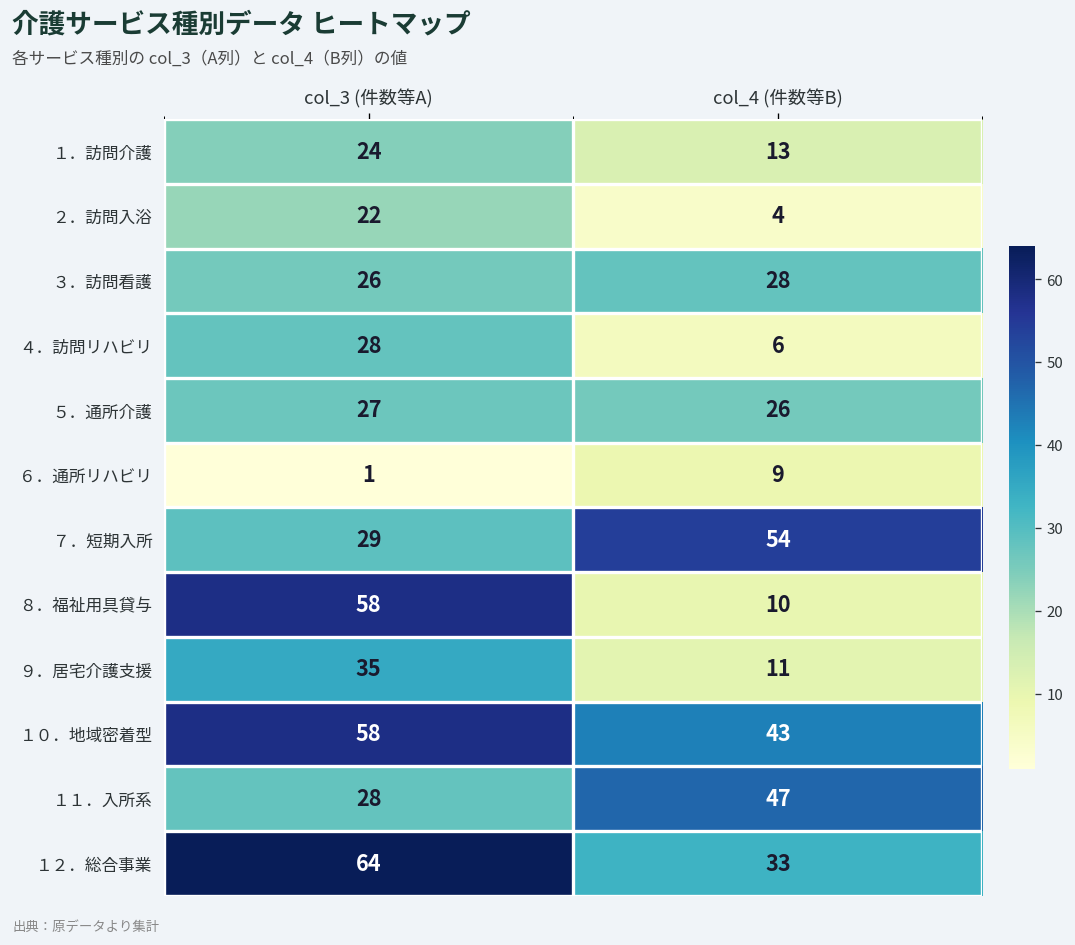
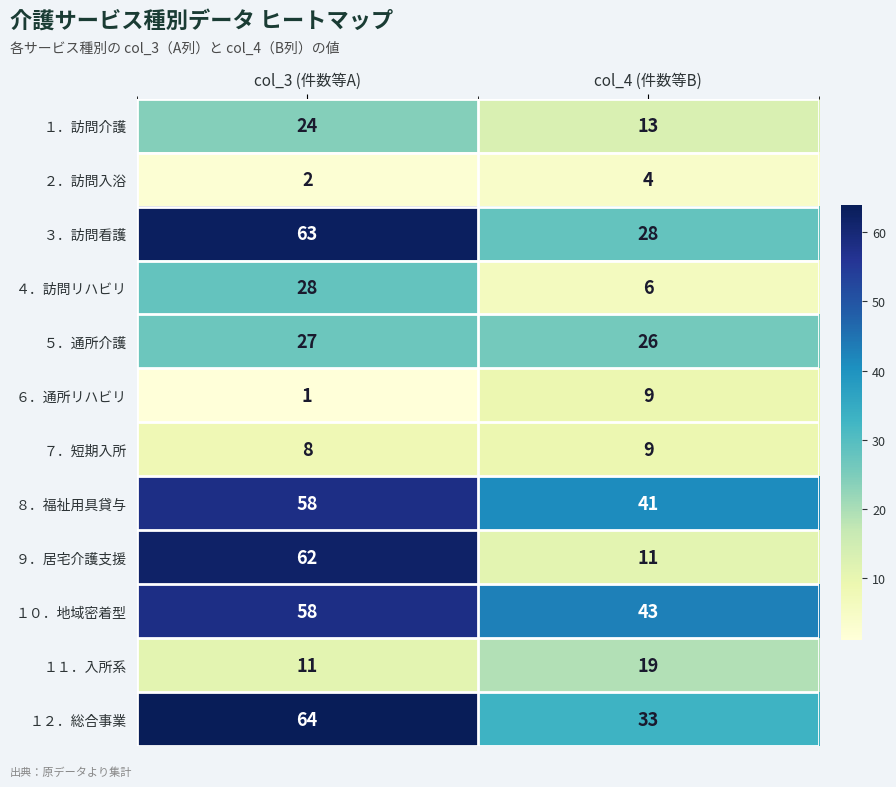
２．訪問入浴, col_3 (件数等A): 22 -> 2
３．訪問看護, col_3 (件数等A): 26 -> 63
７．短期入所, col_3 (件数等A): 29 -> 8
７．短期入所, col_4 (件数等B): 54 -> 9
８．福祉用具貸与, col_4 (件数等B): 10 -> 41
９．居宅介護支援, col_3 (件数等A): 35 -> 62
１１．入所系, col_3 (件数等A): 28 -> 11
１１．入所系, col_4 (件数等B): 47 -> 19
